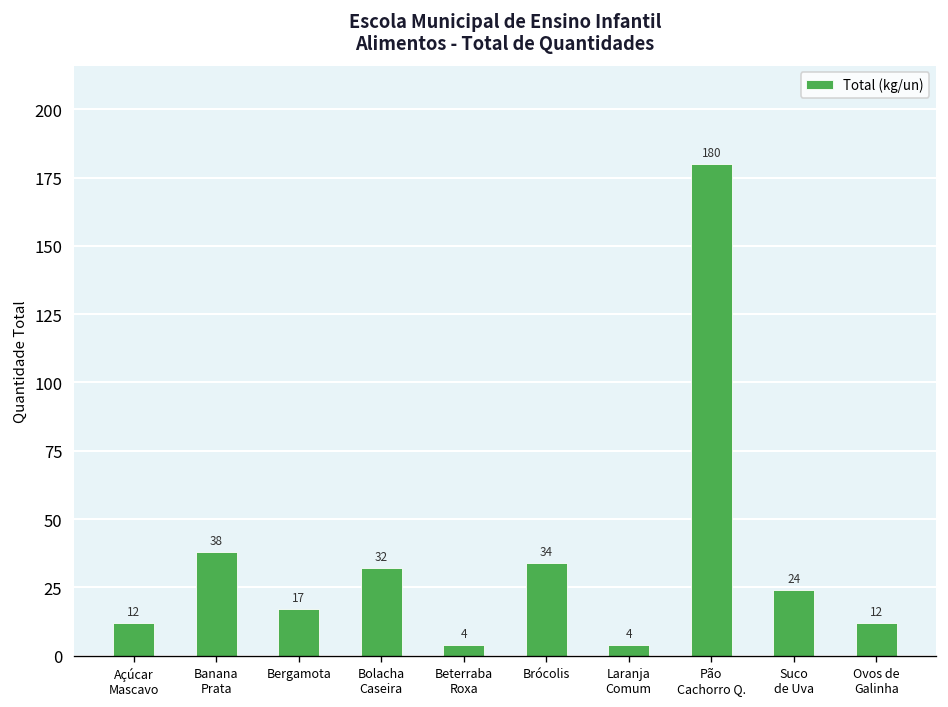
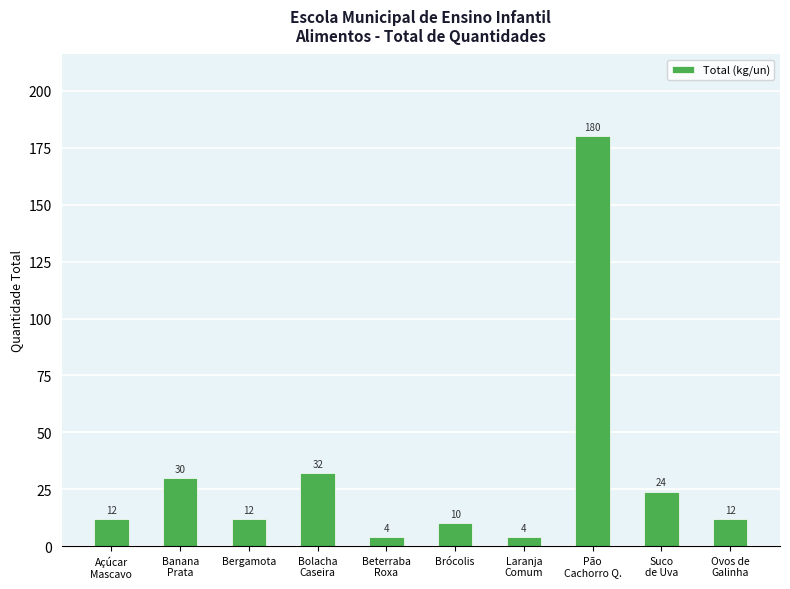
Banana Prata: 38 -> 30
Bergamota: 17 -> 12
Brócolis: 34 -> 10
